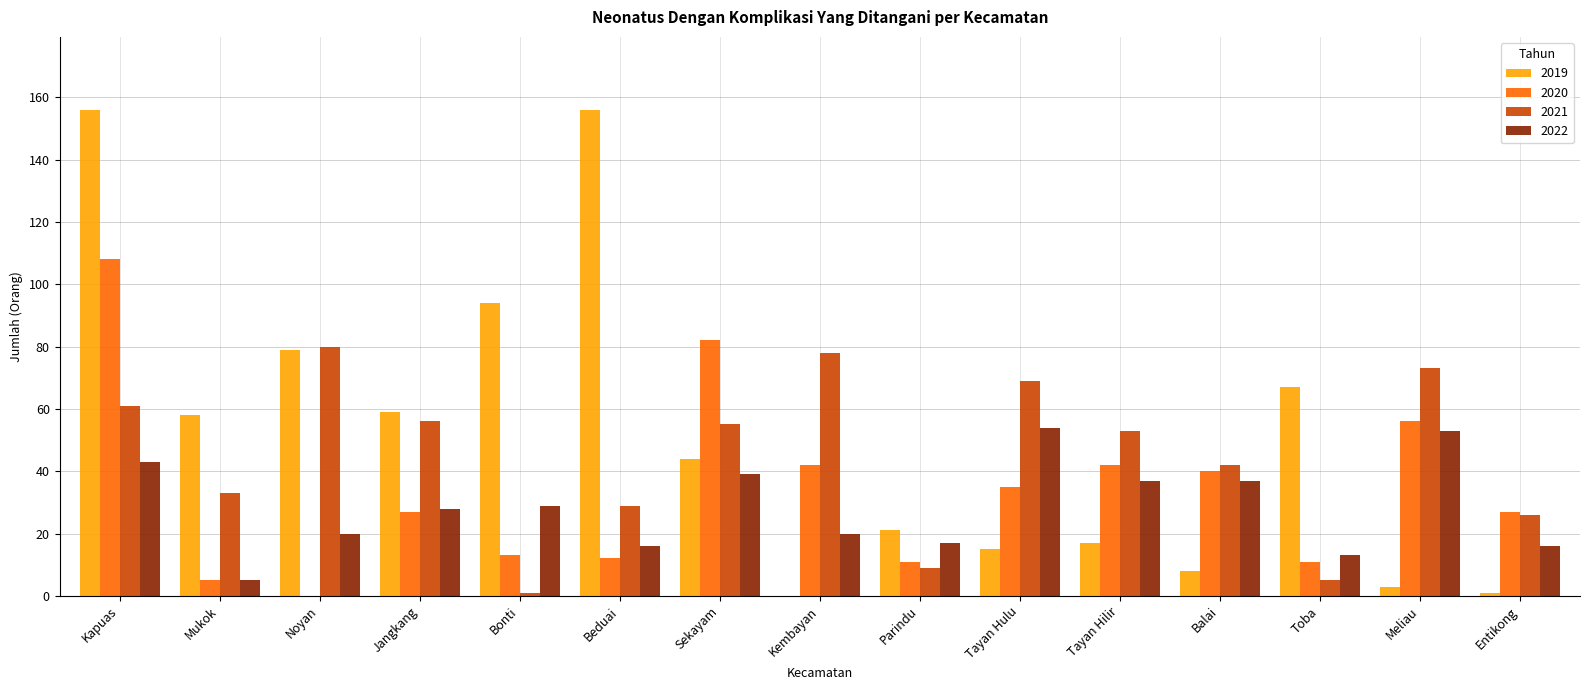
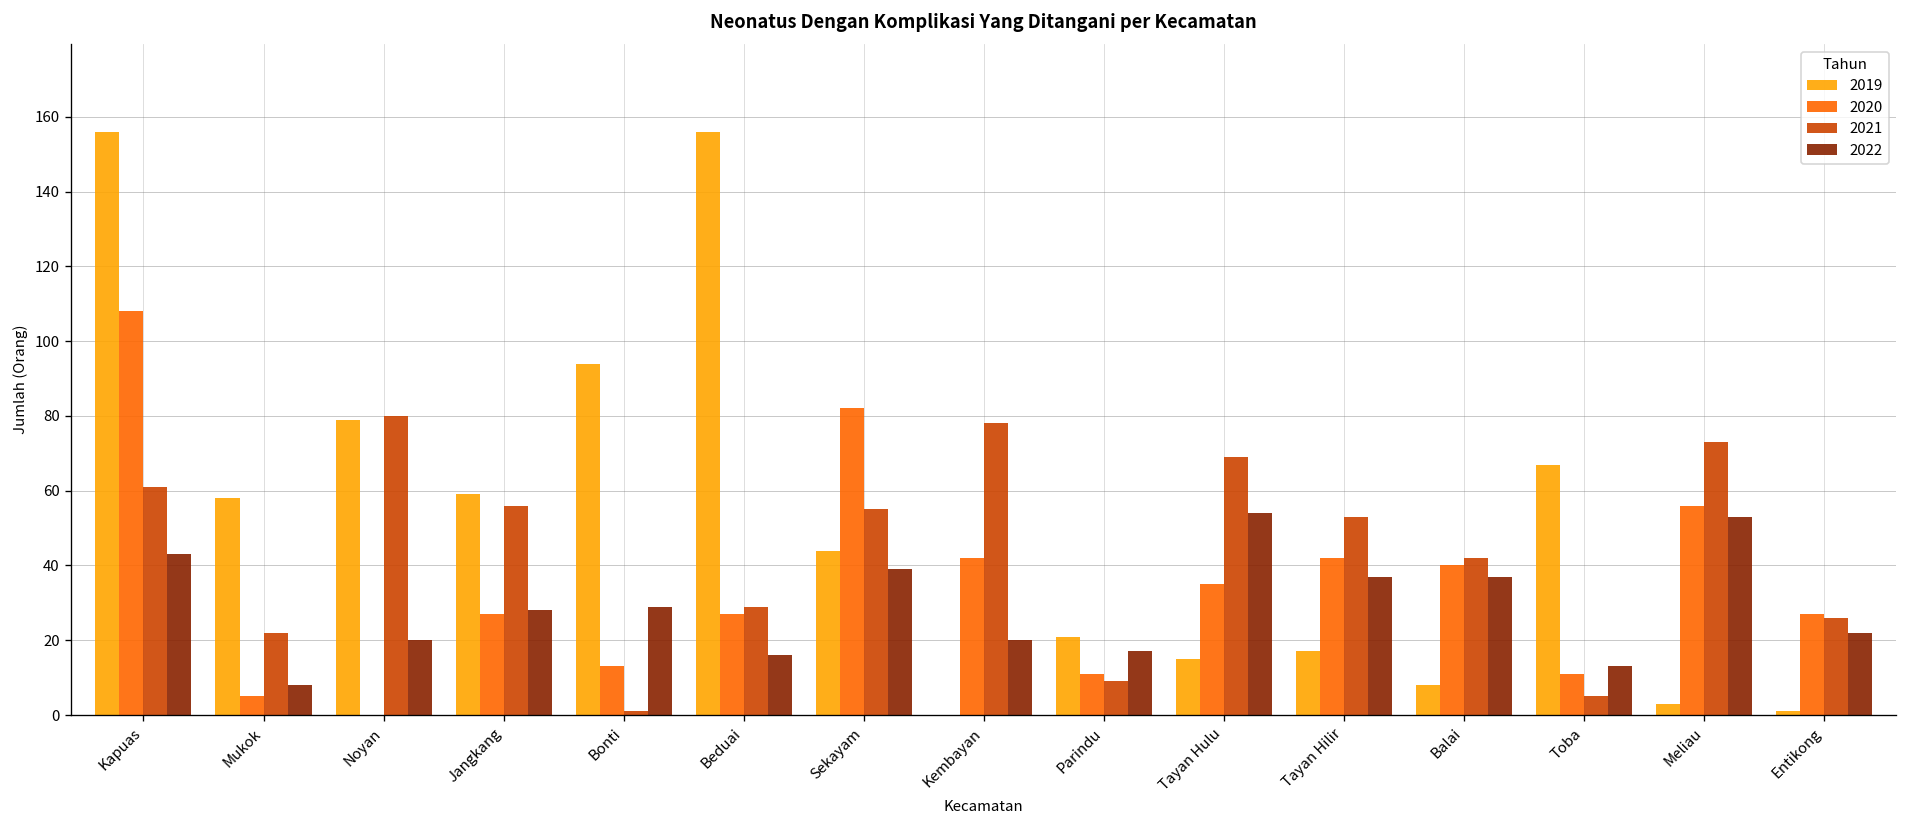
2021, Mukok: 33 -> 22
2022, Mukok: 5 -> 8
2020, Beduai: 12 -> 27
2022, Entikong: 16 -> 22
